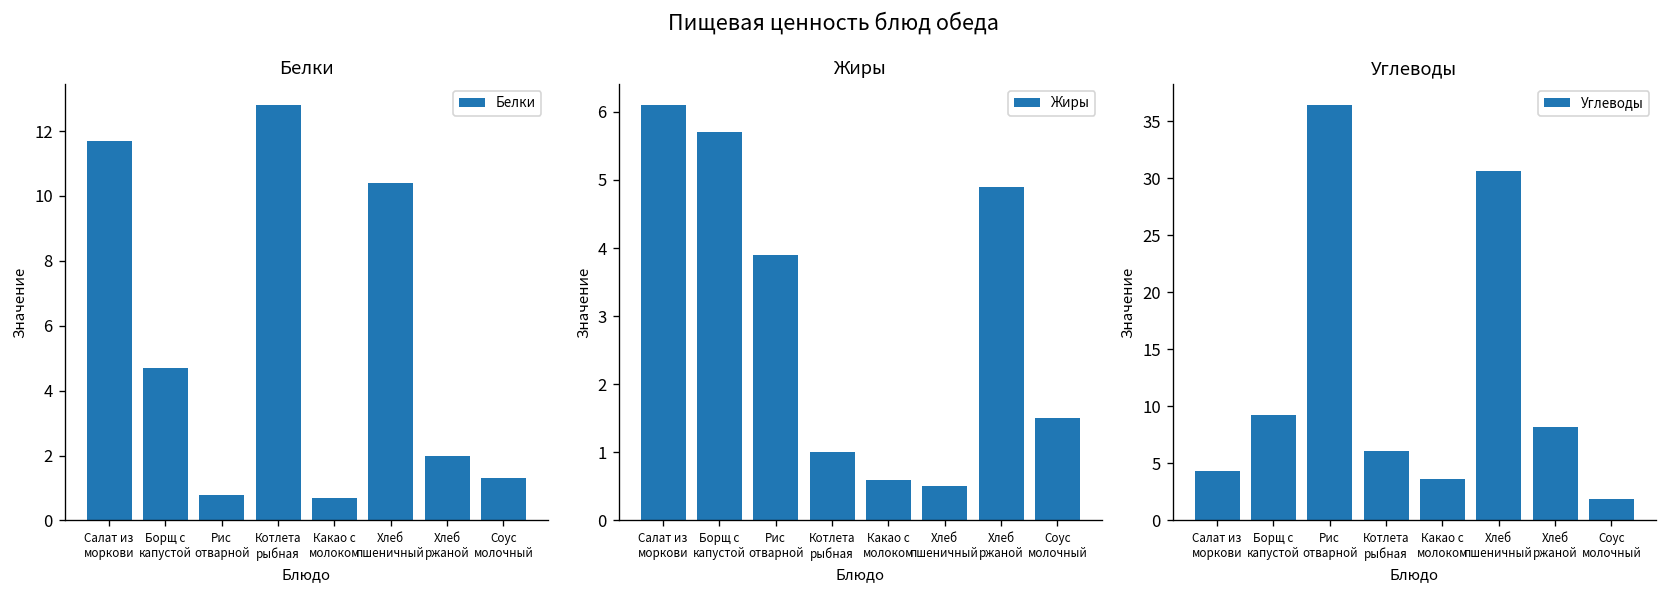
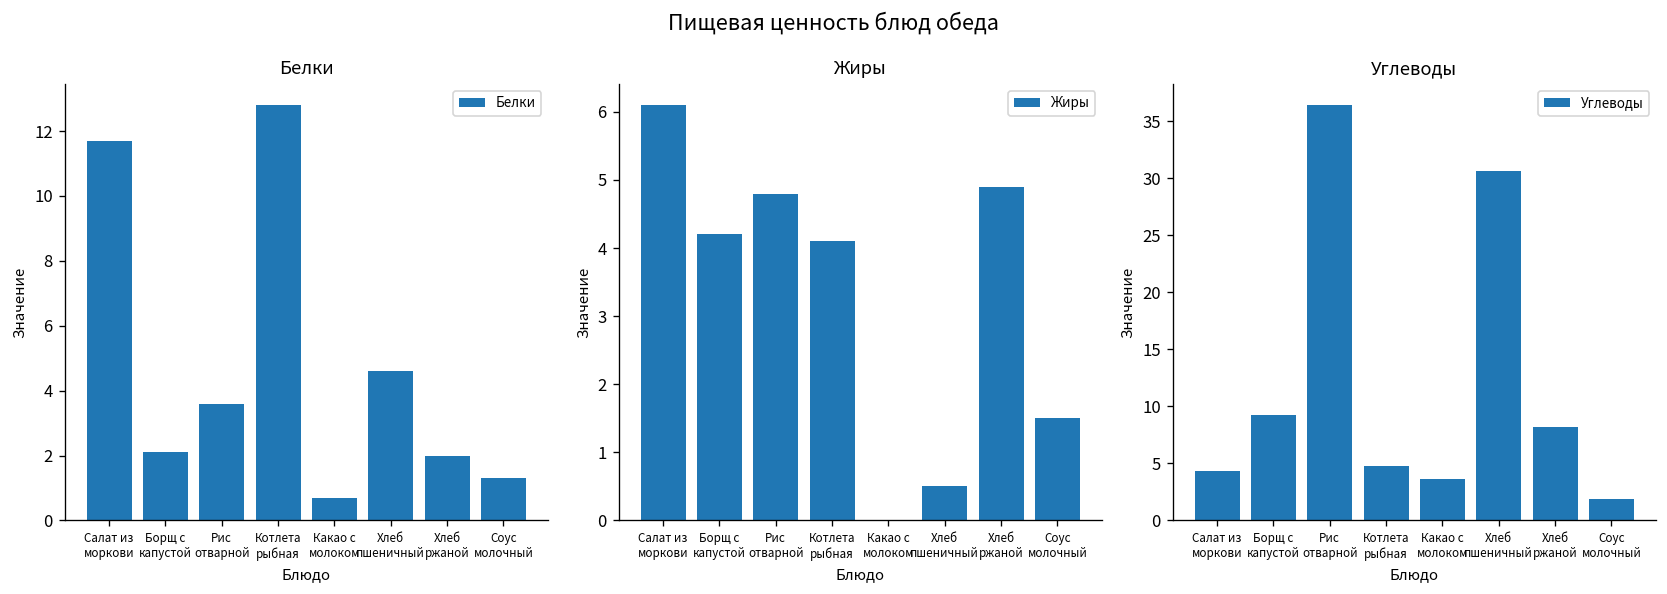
Белки, Борщ с капустой: 4.7 -> 2.1
Белки, Рис отварной: 0.8 -> 3.6
Белки, Хлеб пшеничный: 10.4 -> 4.6
Жиры, Борщ с капустой: 5.7 -> 4.2
Жиры, Рис отварной: 3.9 -> 4.8
Жиры, Котлета рыбная: 1.0 -> 4.1
Жиры, Какао с молоком: 0.6 -> 0.0
Углеводы, Котлета рыбная: 6 -> 5
